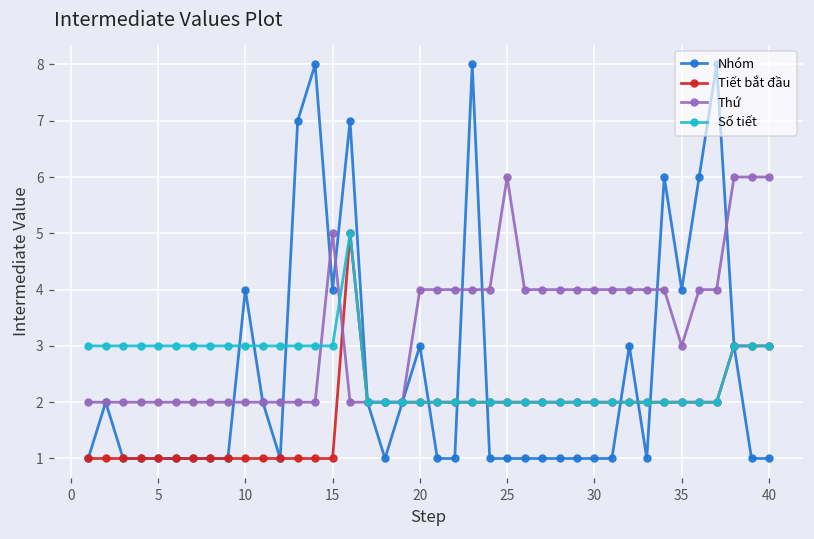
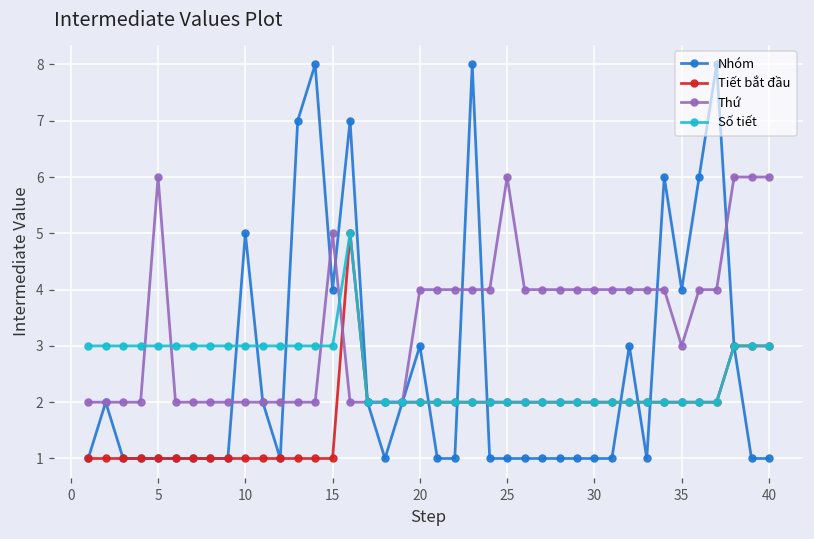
Thứ, 5: 2 -> 6
Nhóm, 10: 4 -> 5
